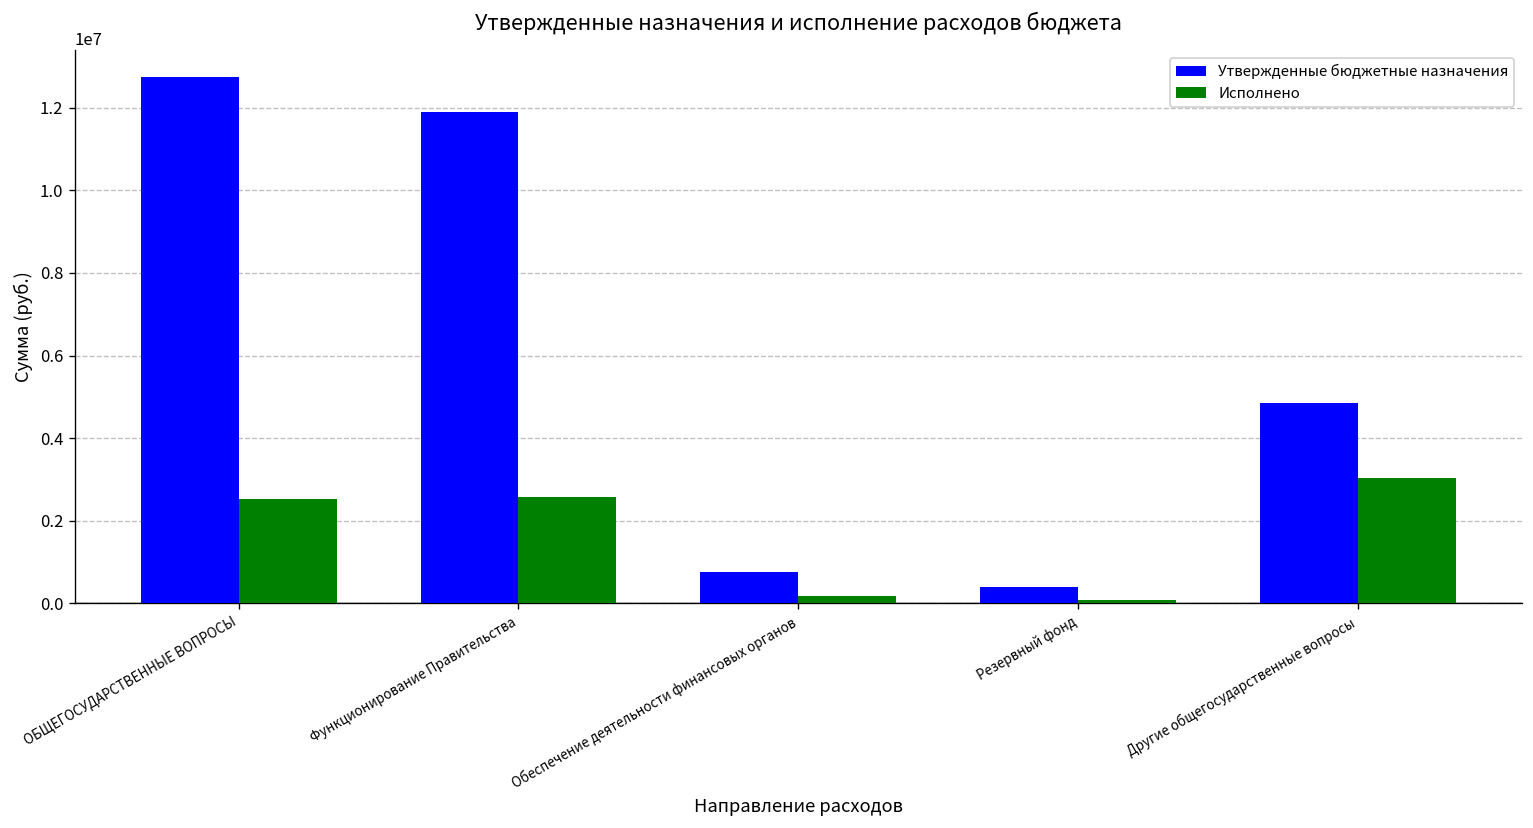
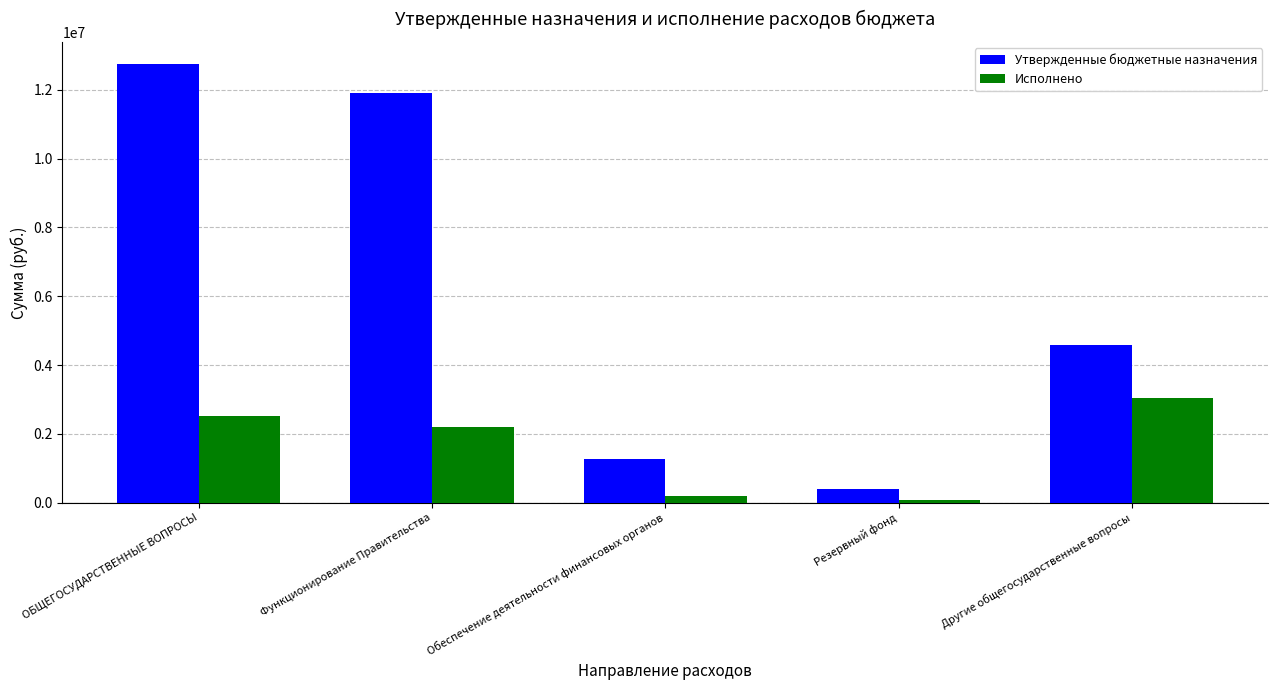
Исполнено, Функционирование Правительства: 2600000 -> 2200000
Утвержденные бюджетные назначения, Обеспечение деятельности финансовых органов: 700000 -> 1300000
Утвержденные бюджетные назначения, Другие общегосударственные вопросы: 4900000 -> 4600000
